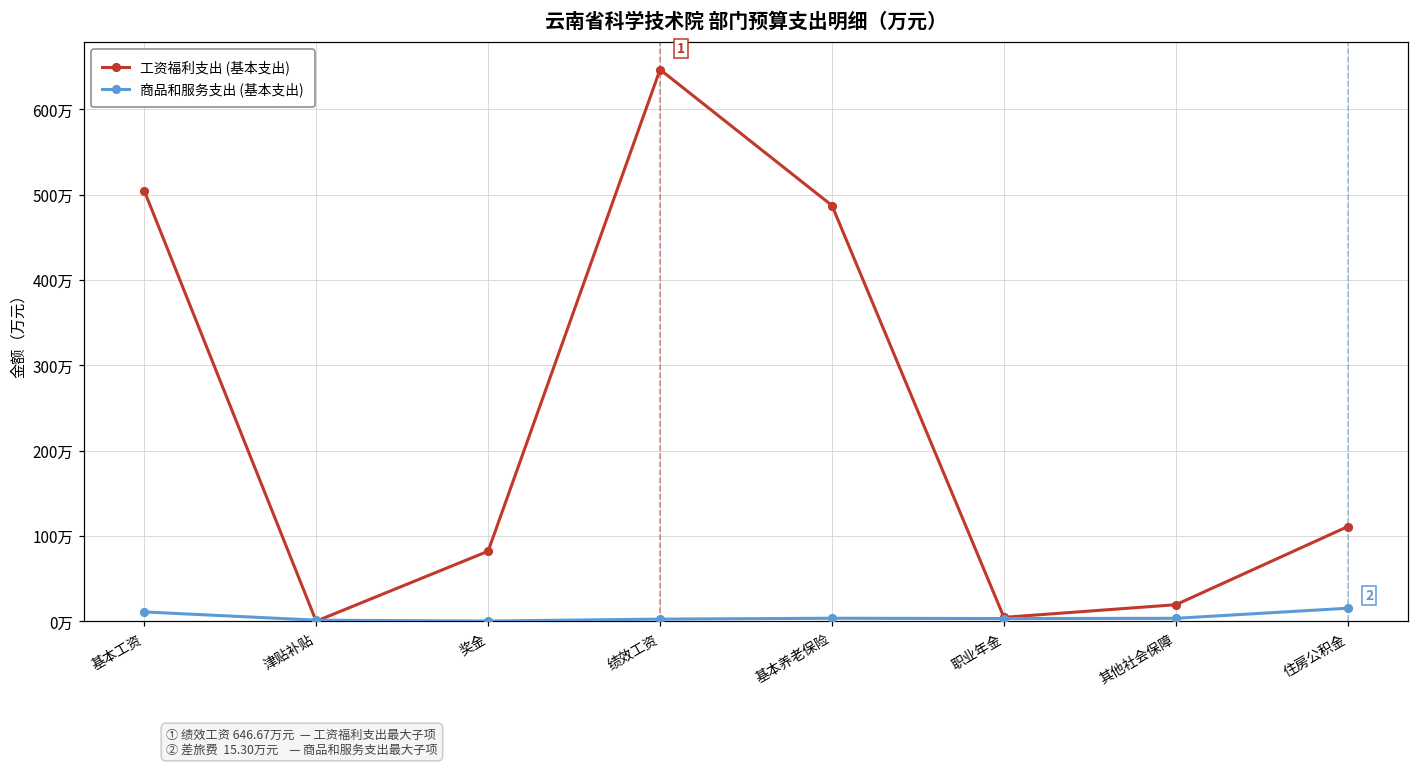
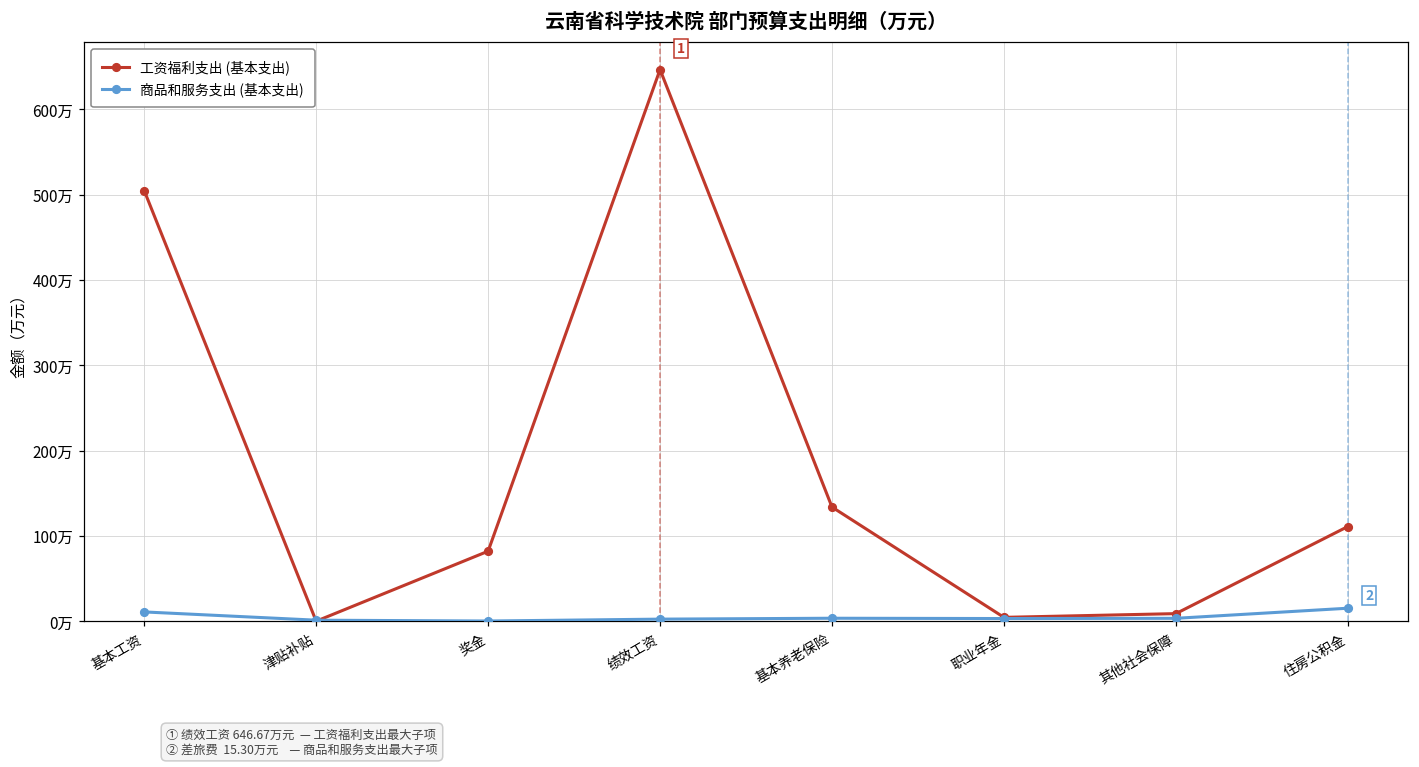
工资福利支出 (基本支出), 基本养老保险: 490万 -> 130万
工资福利支出 (基本支出), 其他社会保障: 20万 -> 10万
